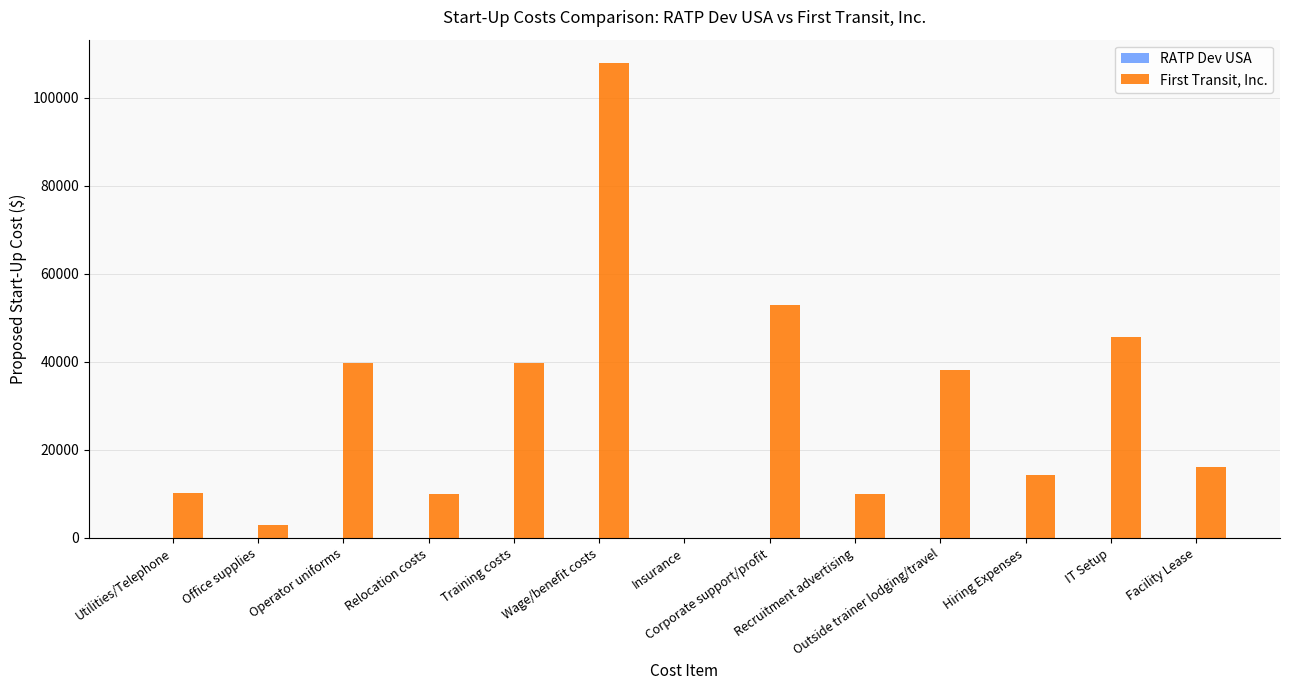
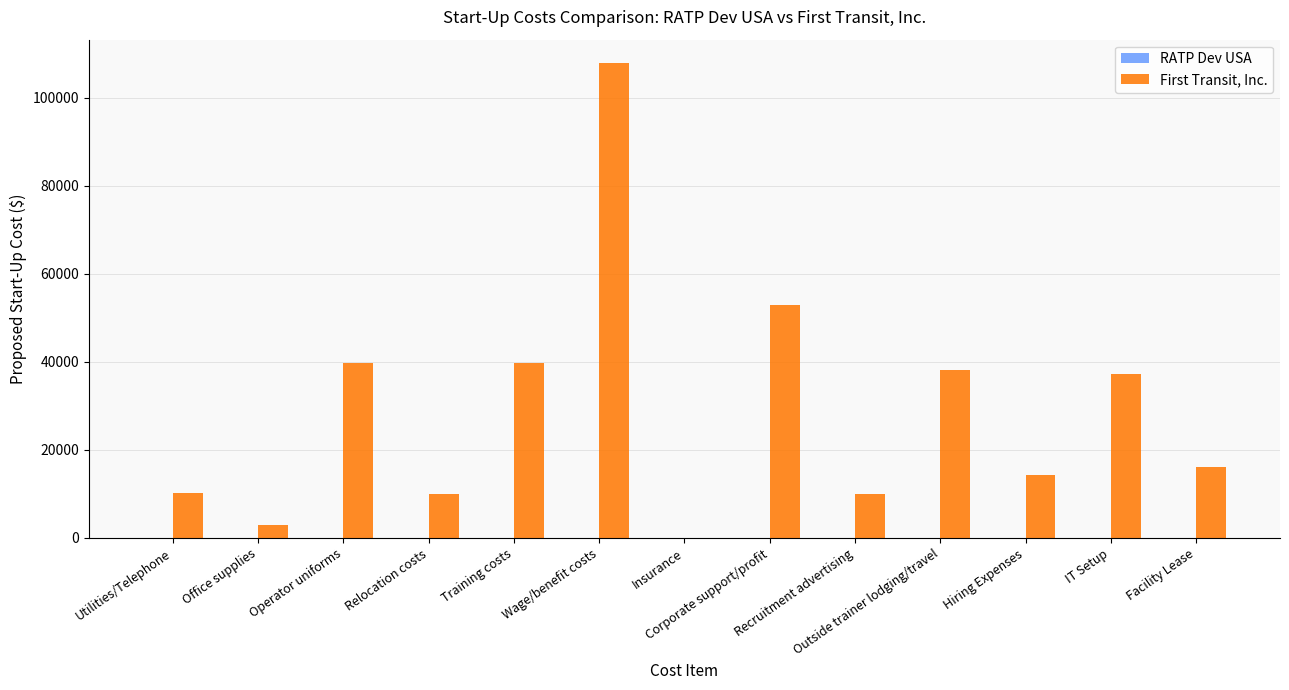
First Transit, Inc., IT Setup: 46000 -> 37000
